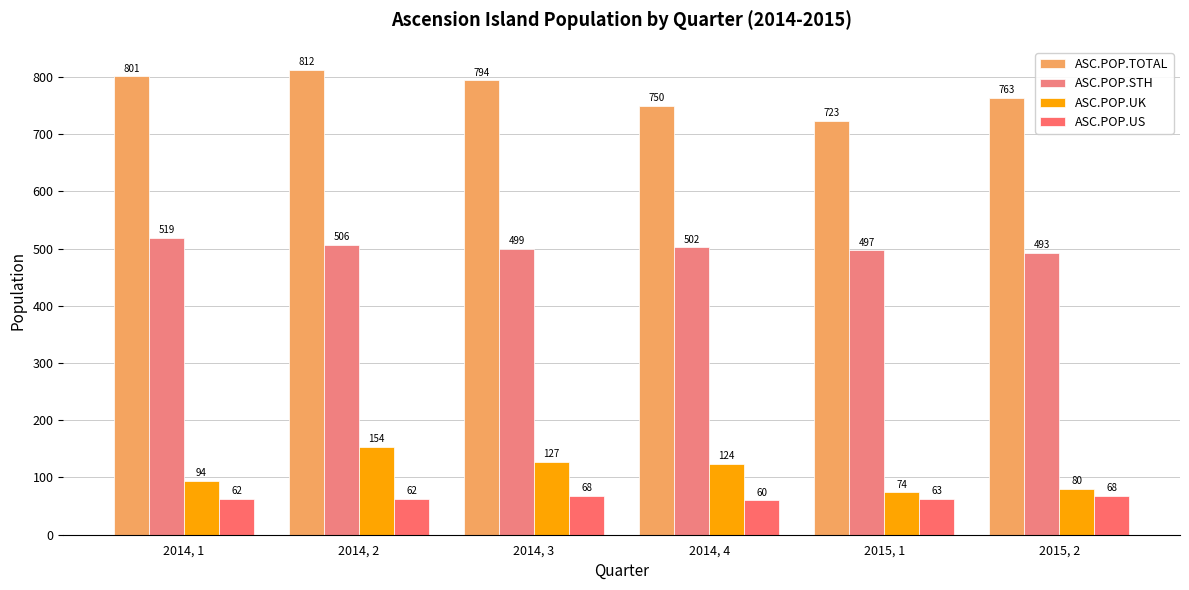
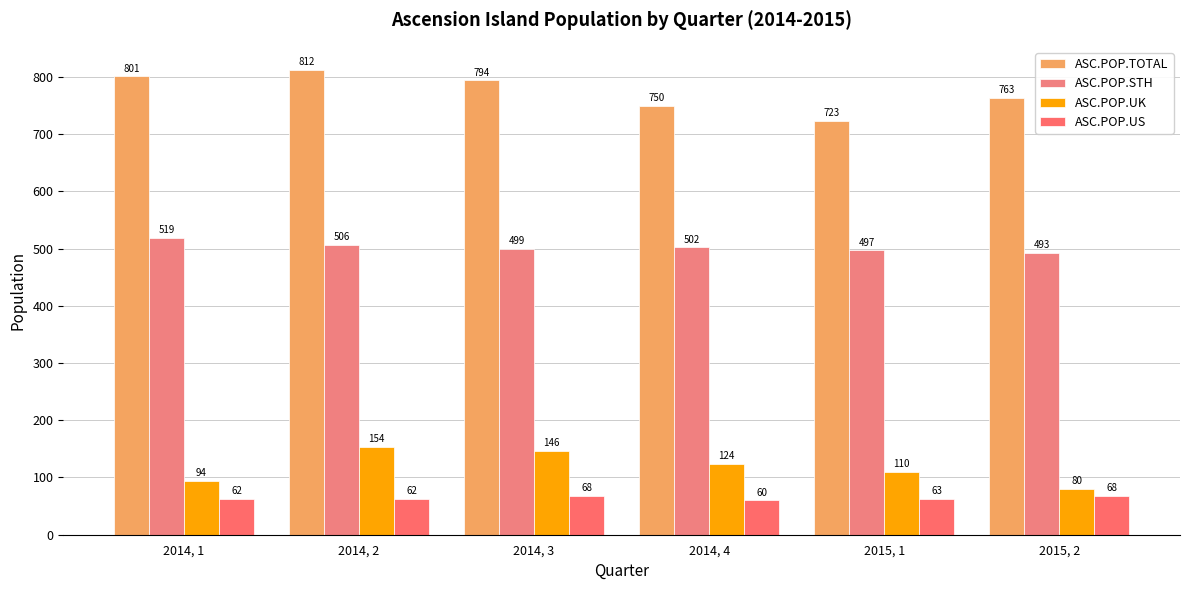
ASC.POP.UK, 2014, 3: 127 -> 146
ASC.POP.UK, 2015, 1: 74 -> 110
